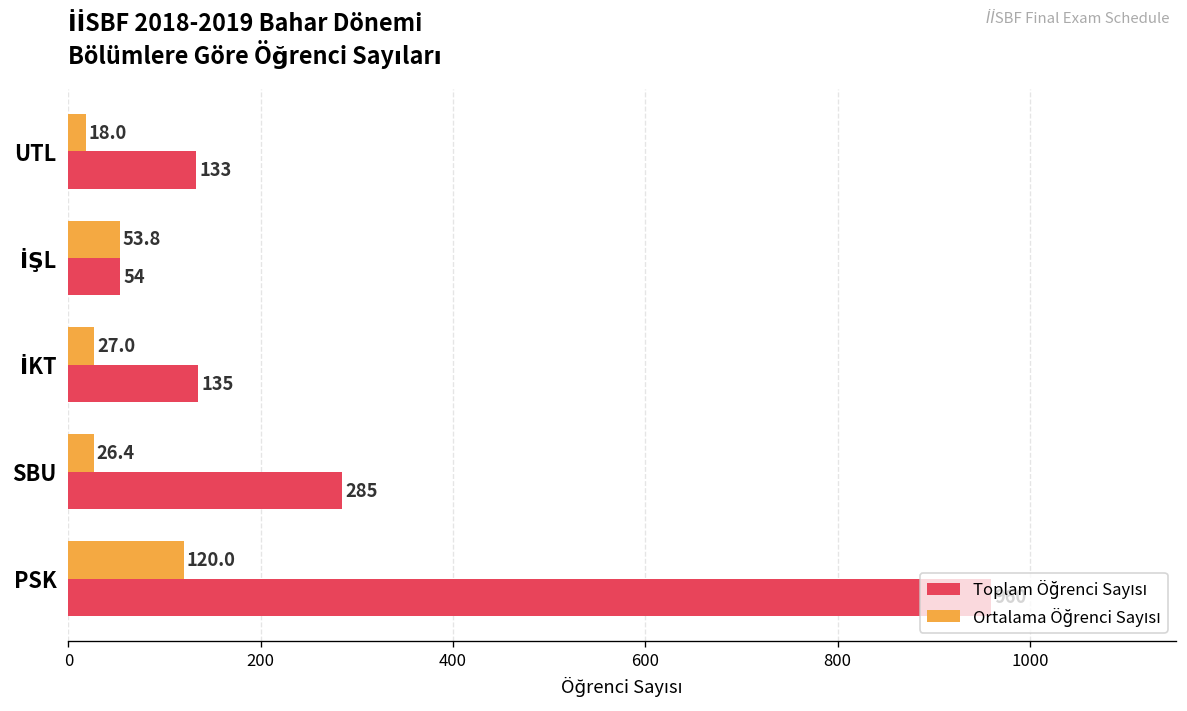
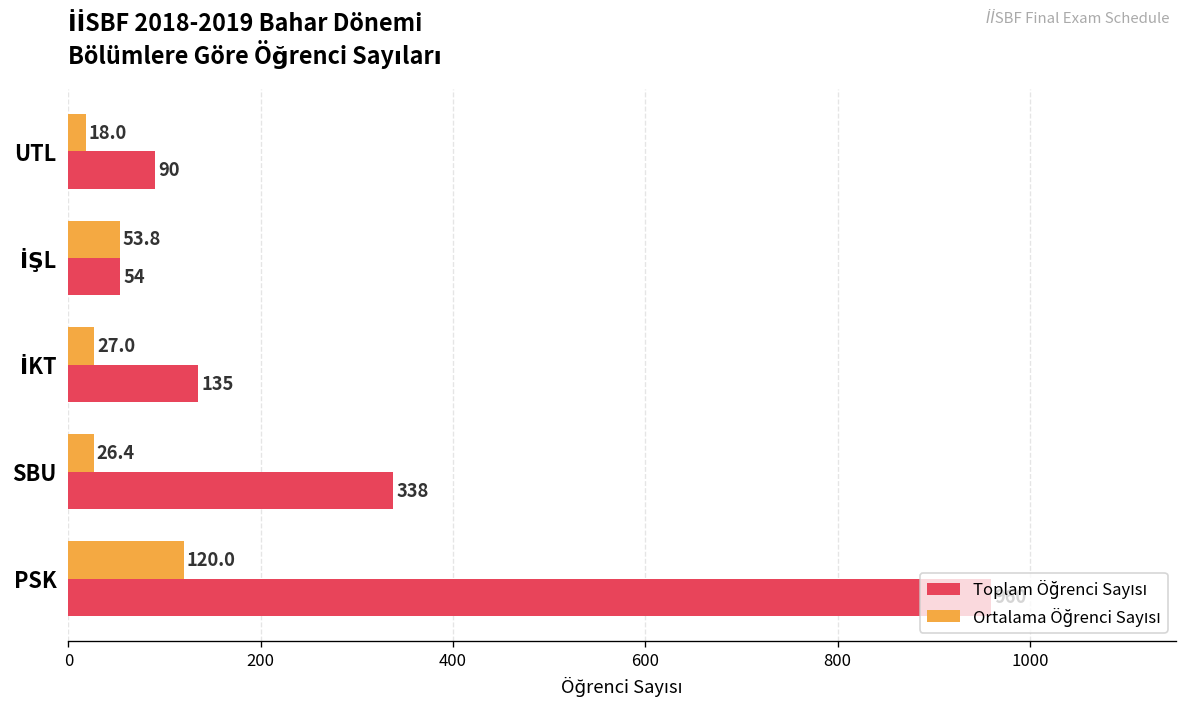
Toplam Öğrenci Sayısı, UTL: 133 -> 90
Toplam Öğrenci Sayısı, SBU: 285 -> 338
